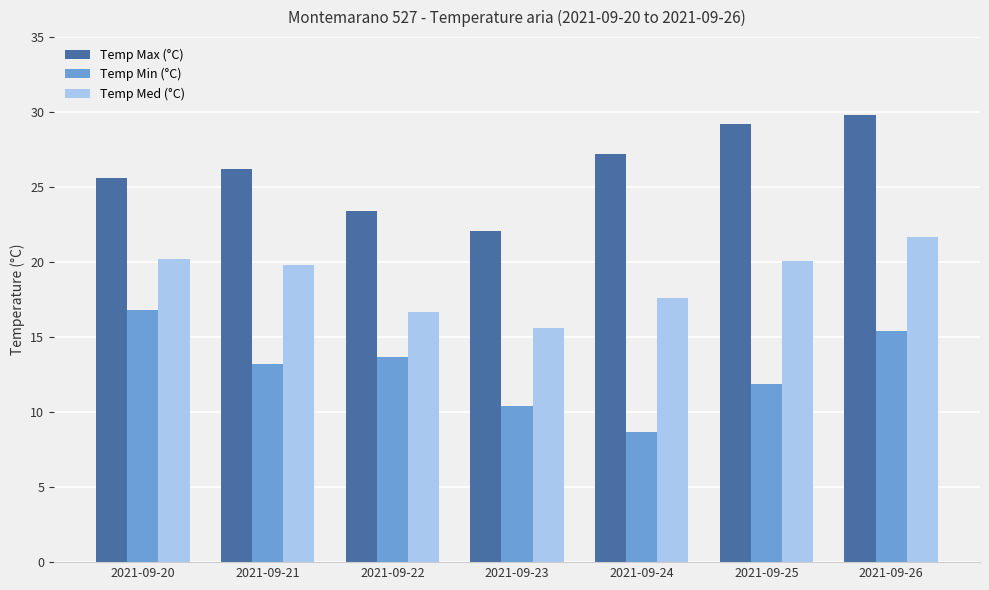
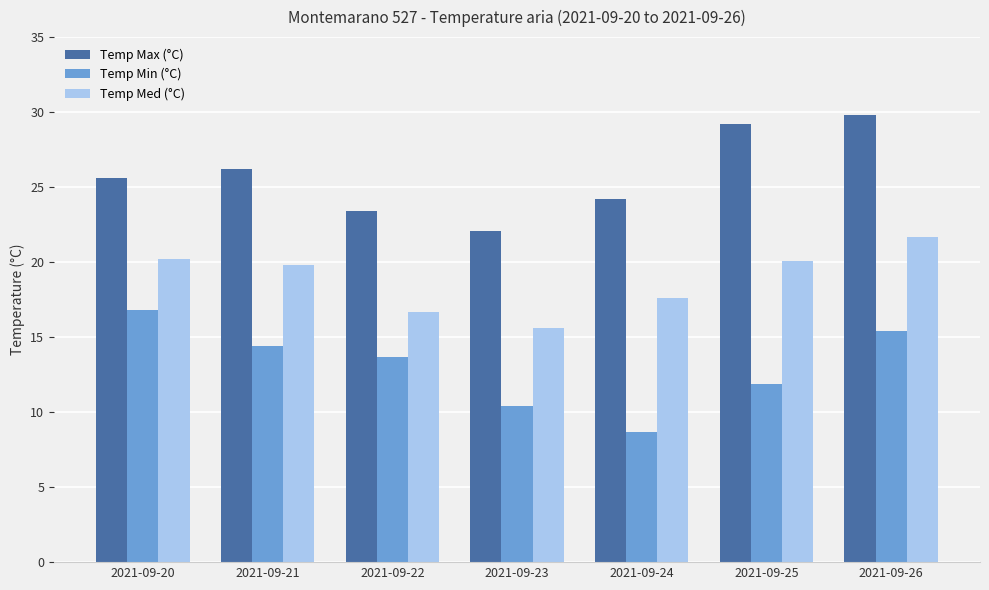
Temp Min (°C), 2021-09-21: 13.2 -> 14.4
Temp Max (°C), 2021-09-24: 27.2 -> 24.2
